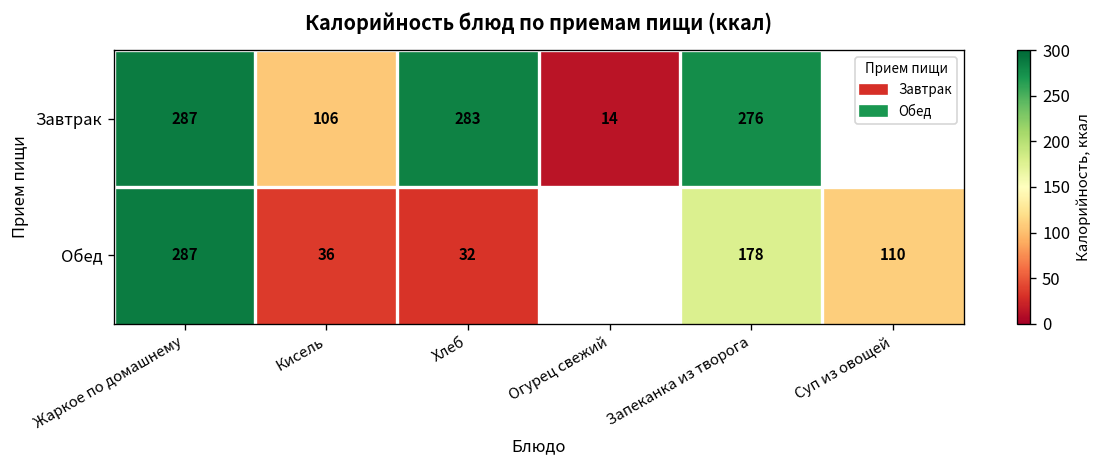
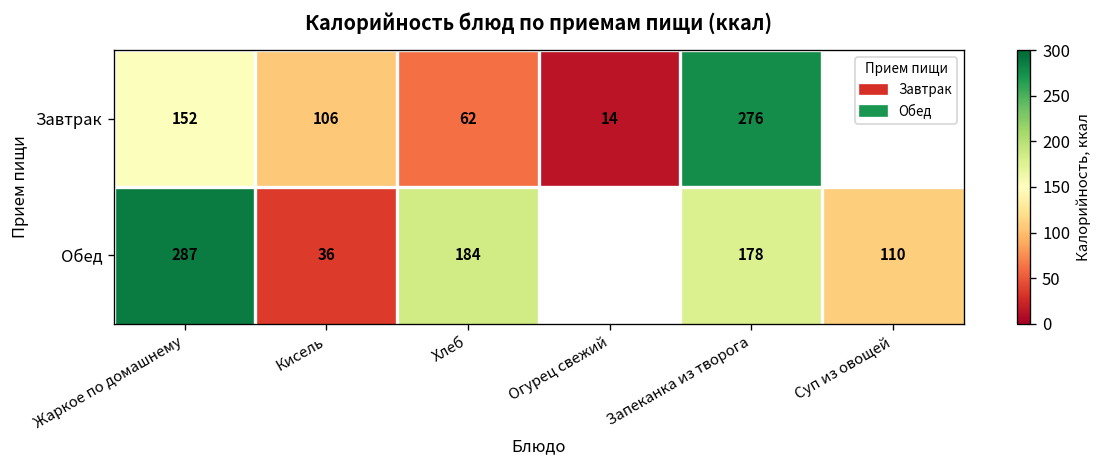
Завтрак, Жаркое по домашнему: 287 -> 152
Завтрак, Хлеб: 283 -> 62
Обед, Хлеб: 32 -> 184
